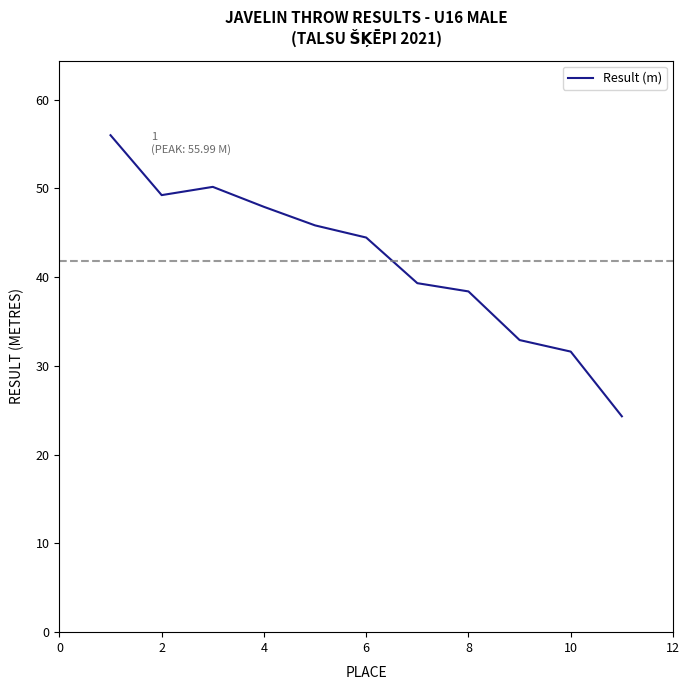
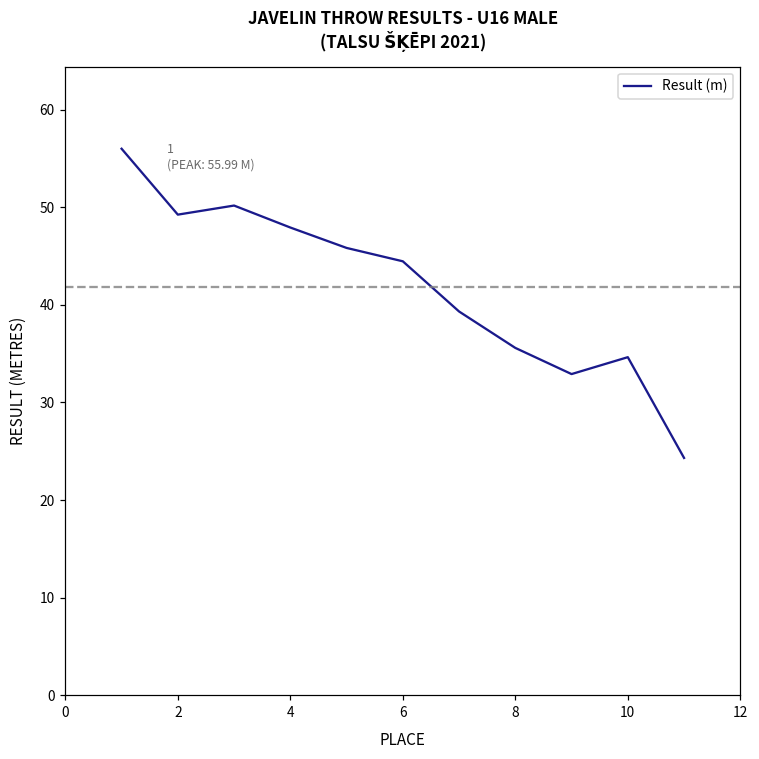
8: 38 -> 36
10: 32 -> 35
